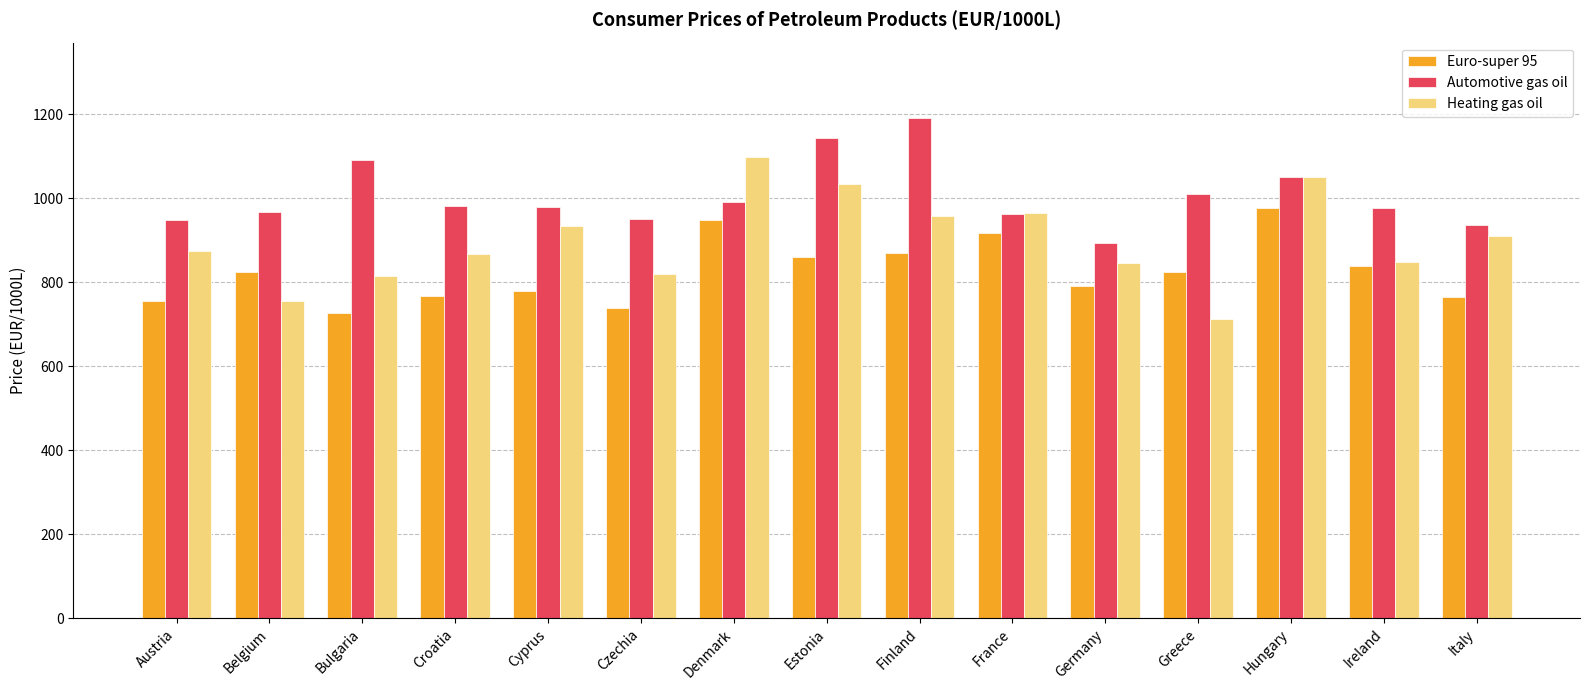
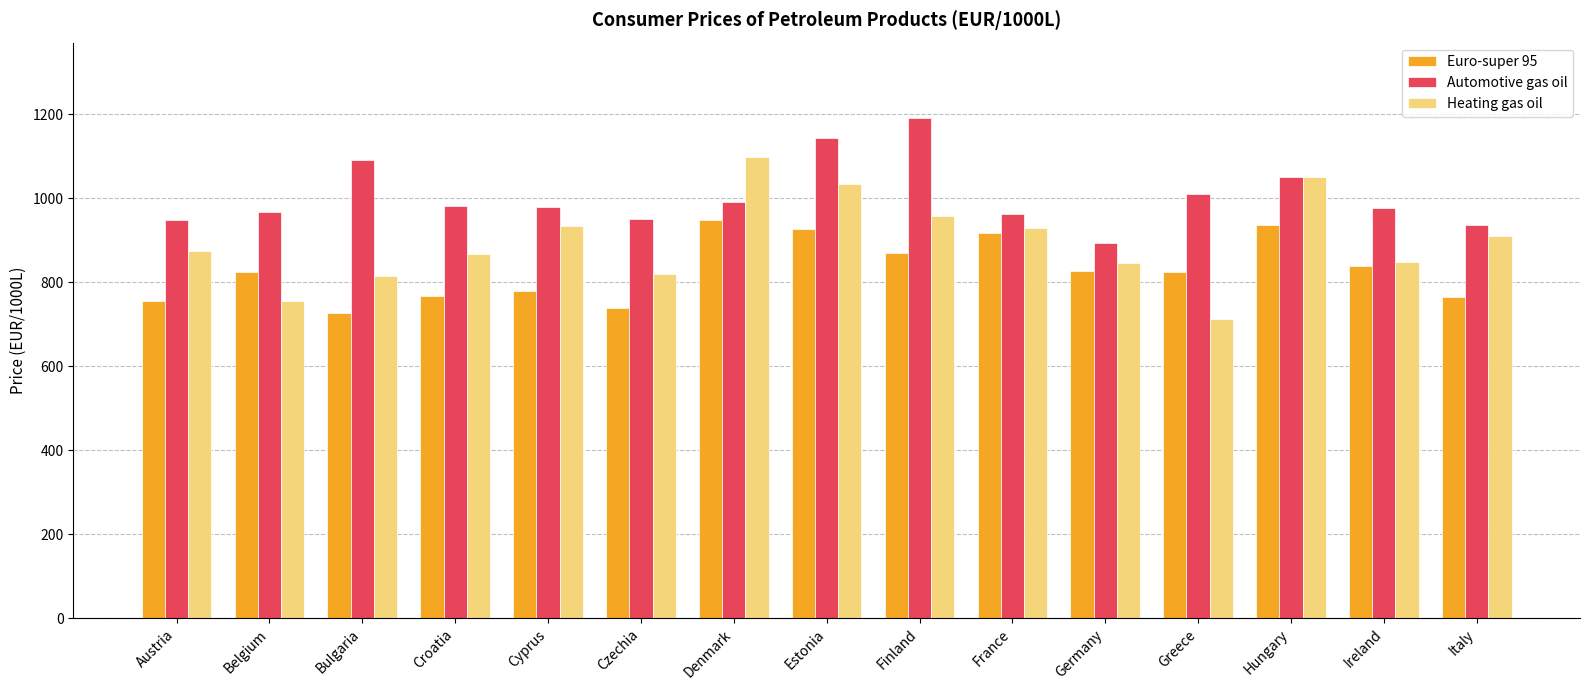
Euro-super 95, Estonia: 860 -> 930
Heating gas oil, France: 960 -> 930
Euro-super 95, Germany: 790 -> 830
Euro-super 95, Hungary: 980 -> 940
